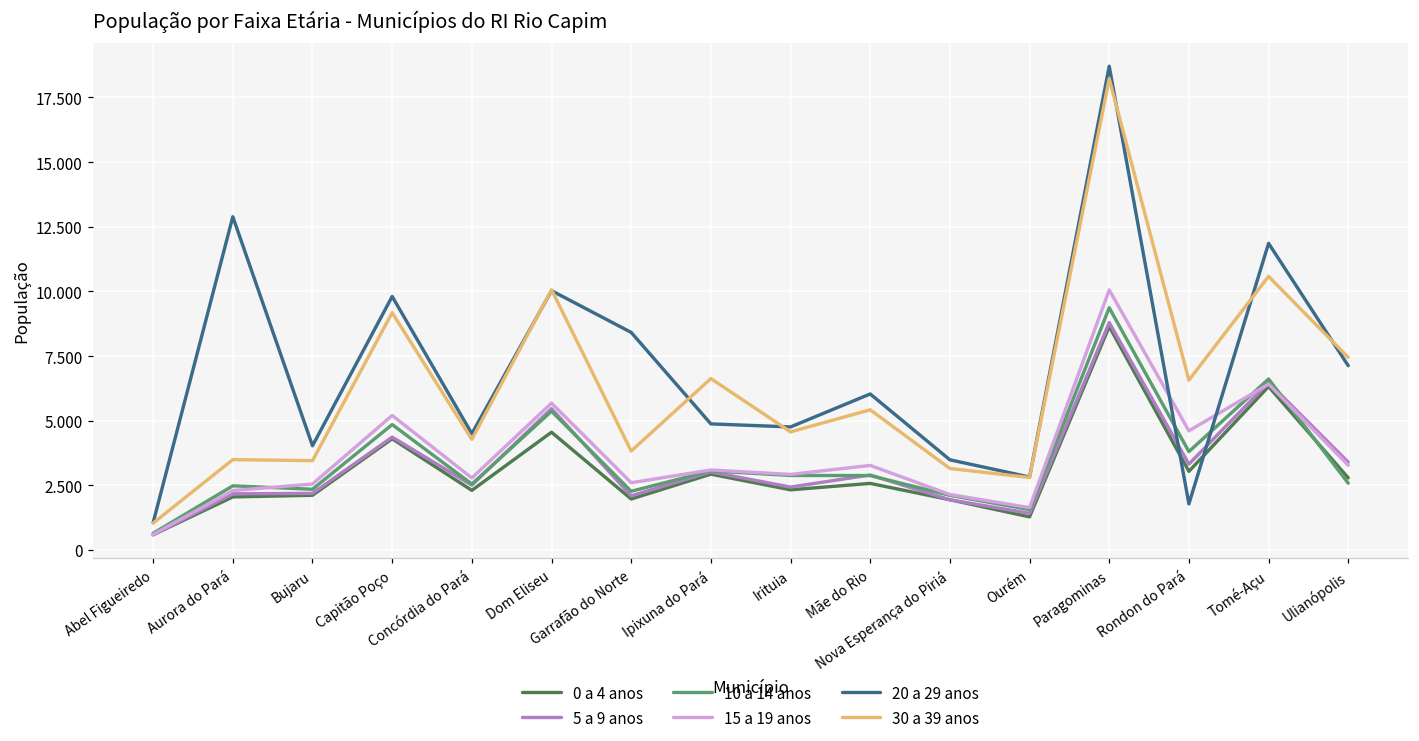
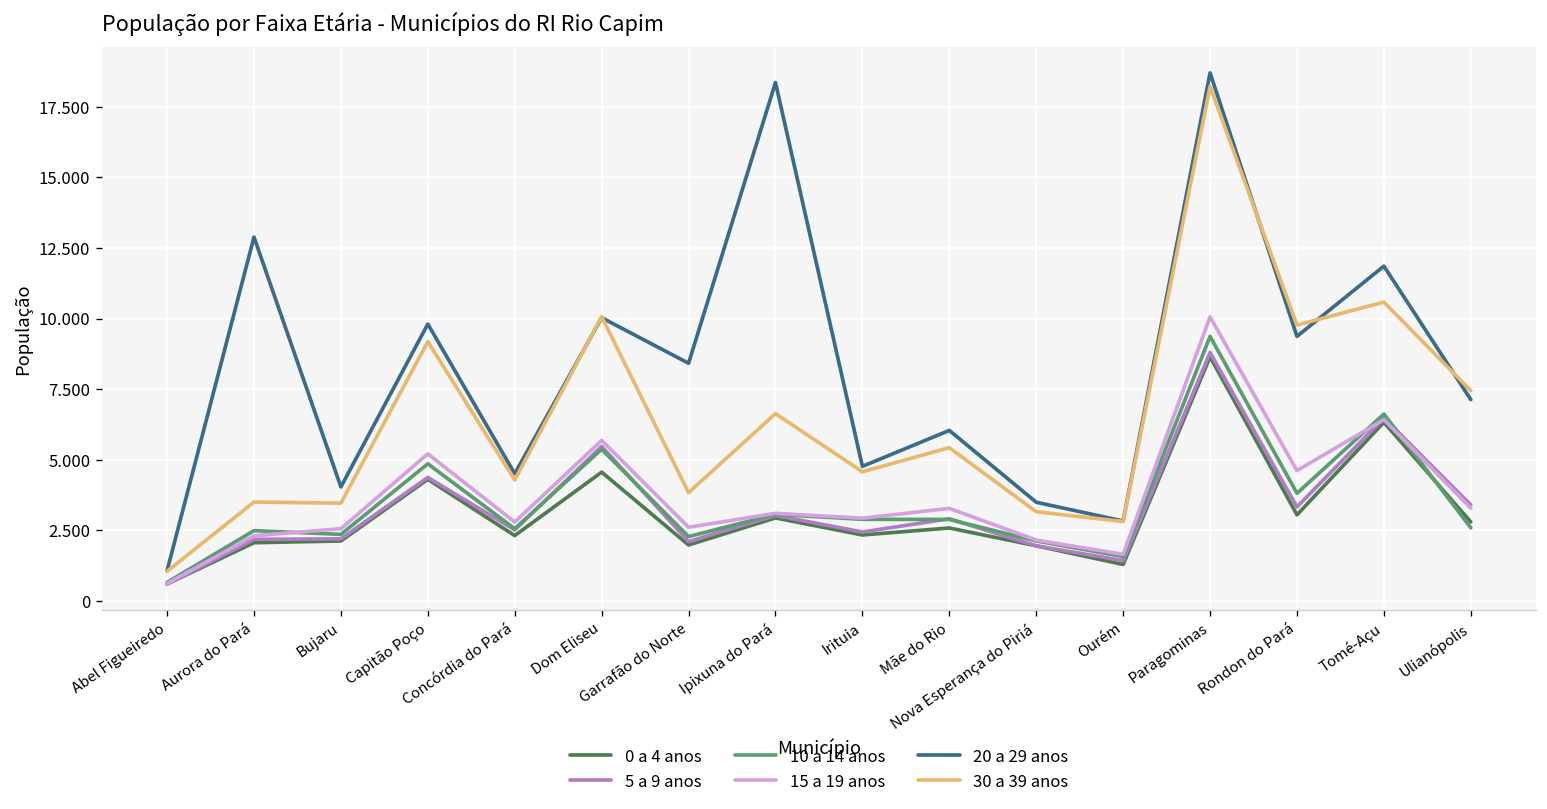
20 a 29 anos, Ipixuna do Pará: 4.9 -> 18.4
20 a 29 anos, Rondon do Pará: 1.8 -> 9.4
30 a 39 anos, Rondon do Pará: 6.6 -> 9.8
